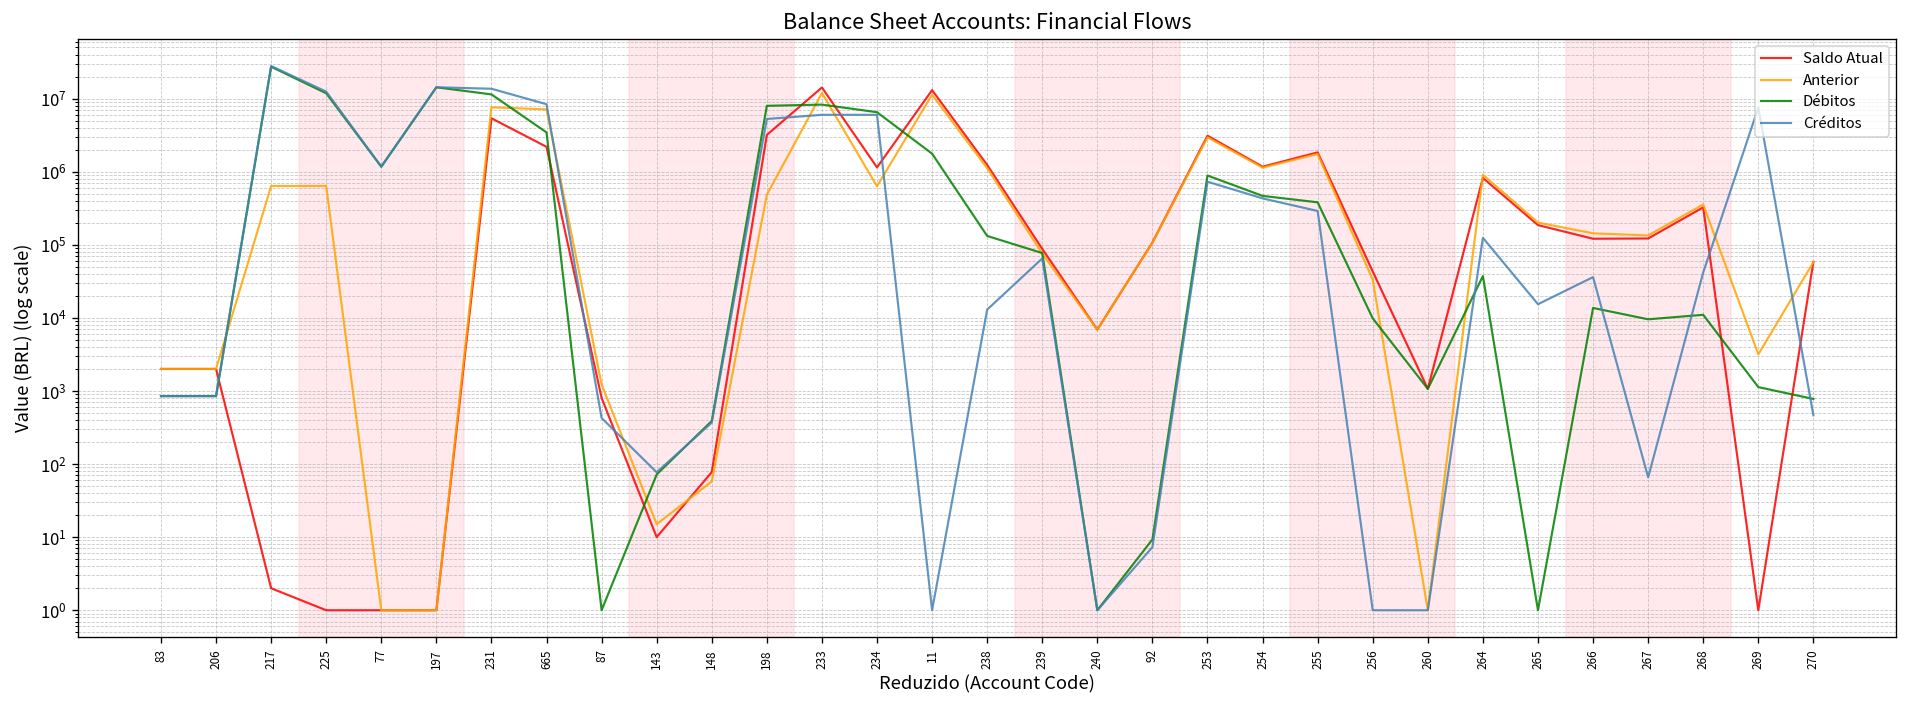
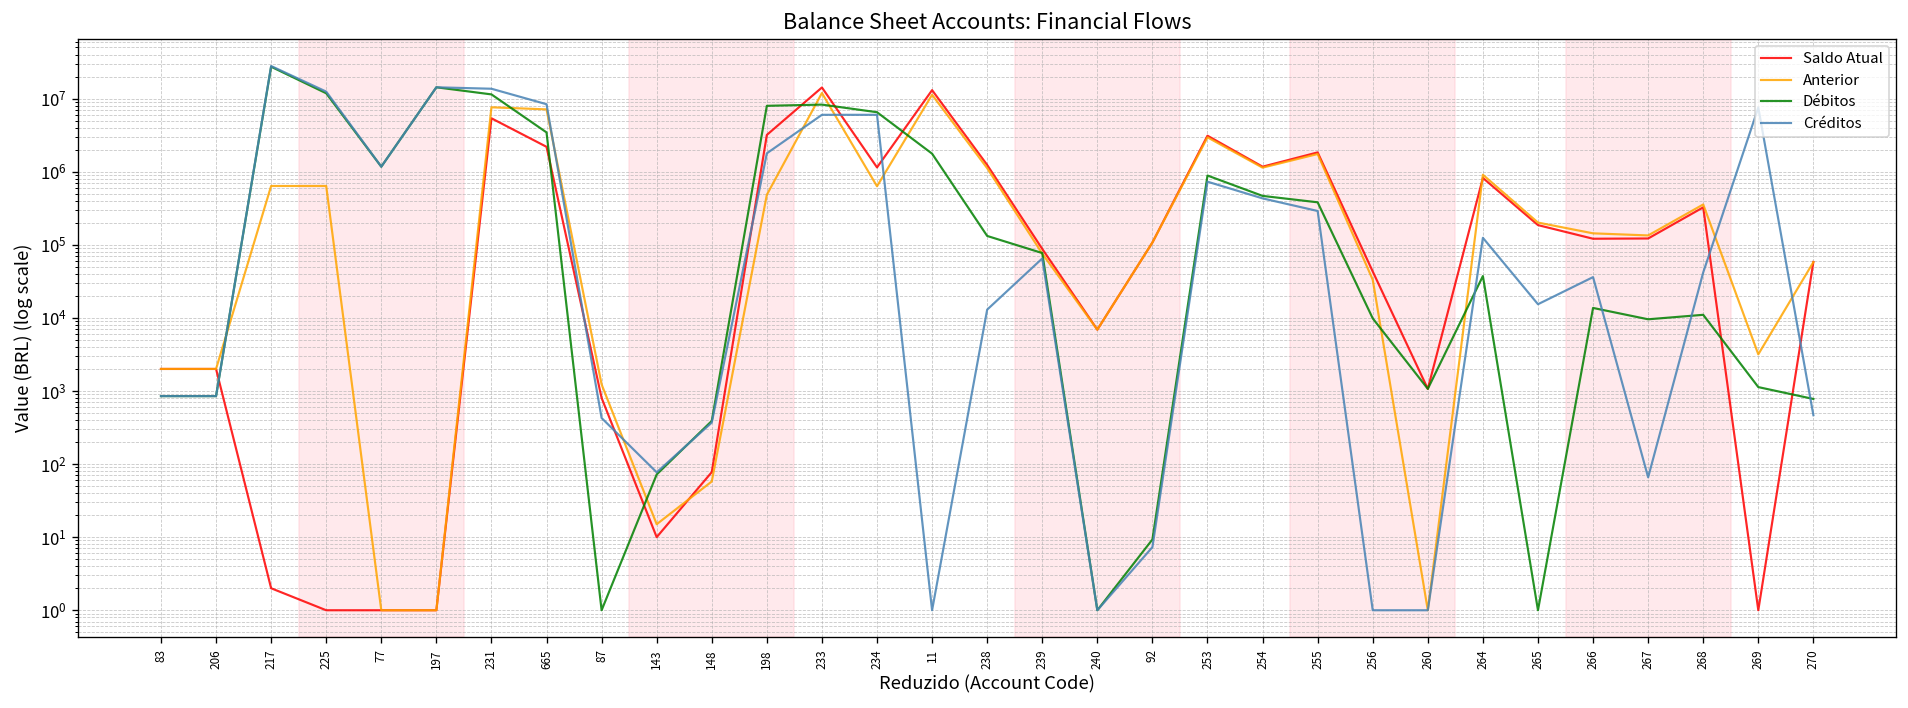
Créditos, 198: 5000000 -> 1800000
